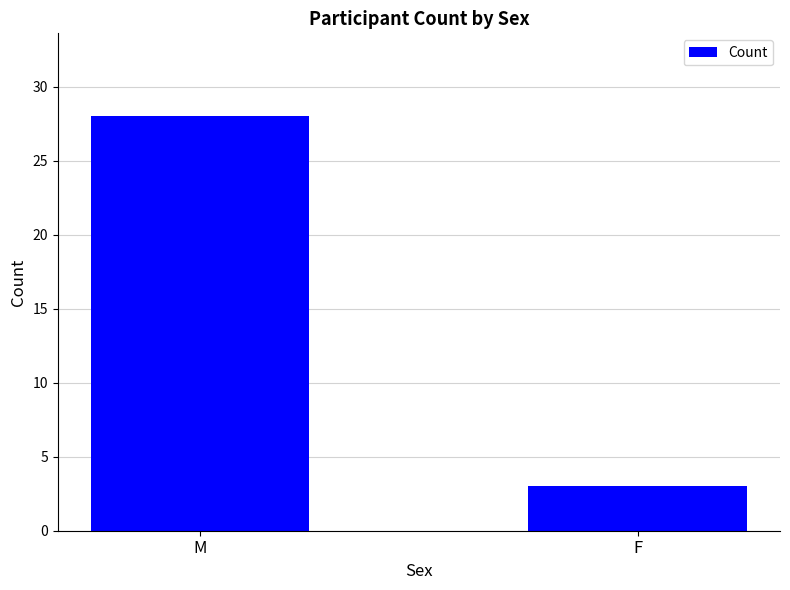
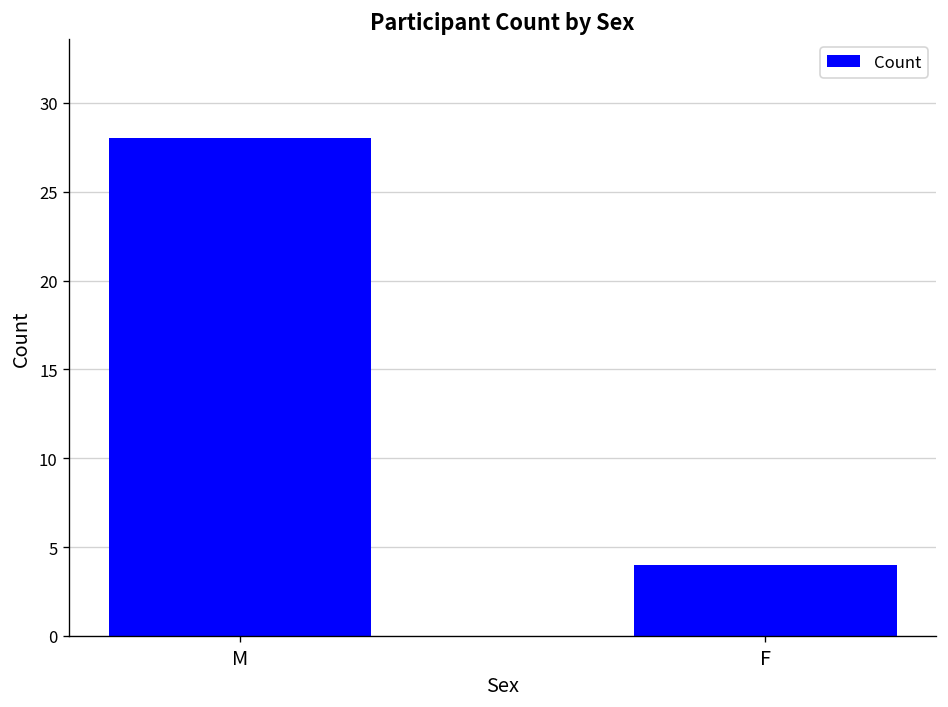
F: 3 -> 4
